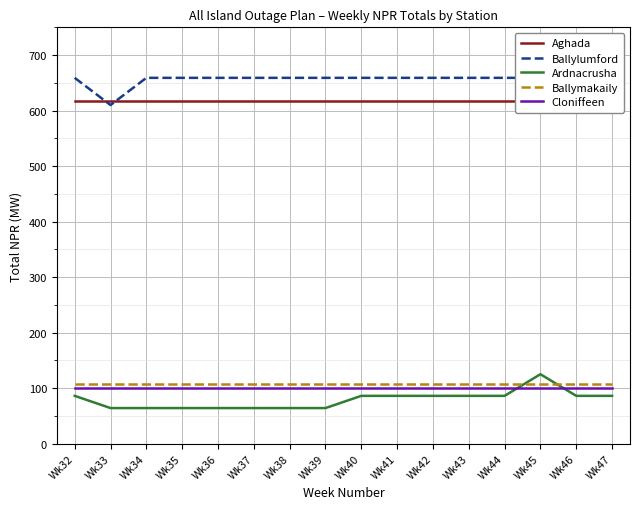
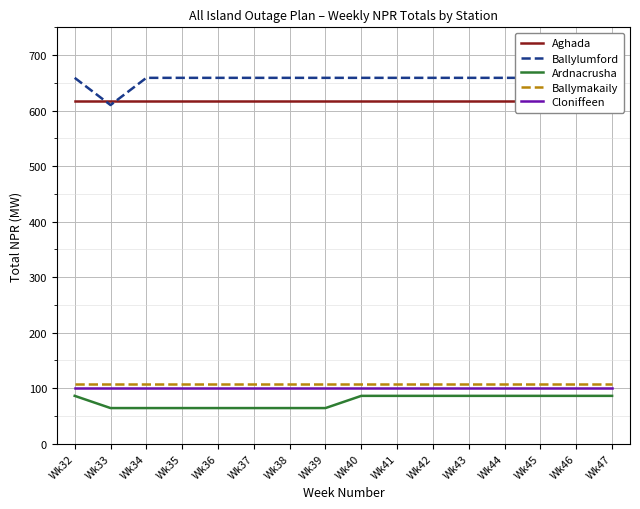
Ardnacrusha, Wk45: 130 -> 90
